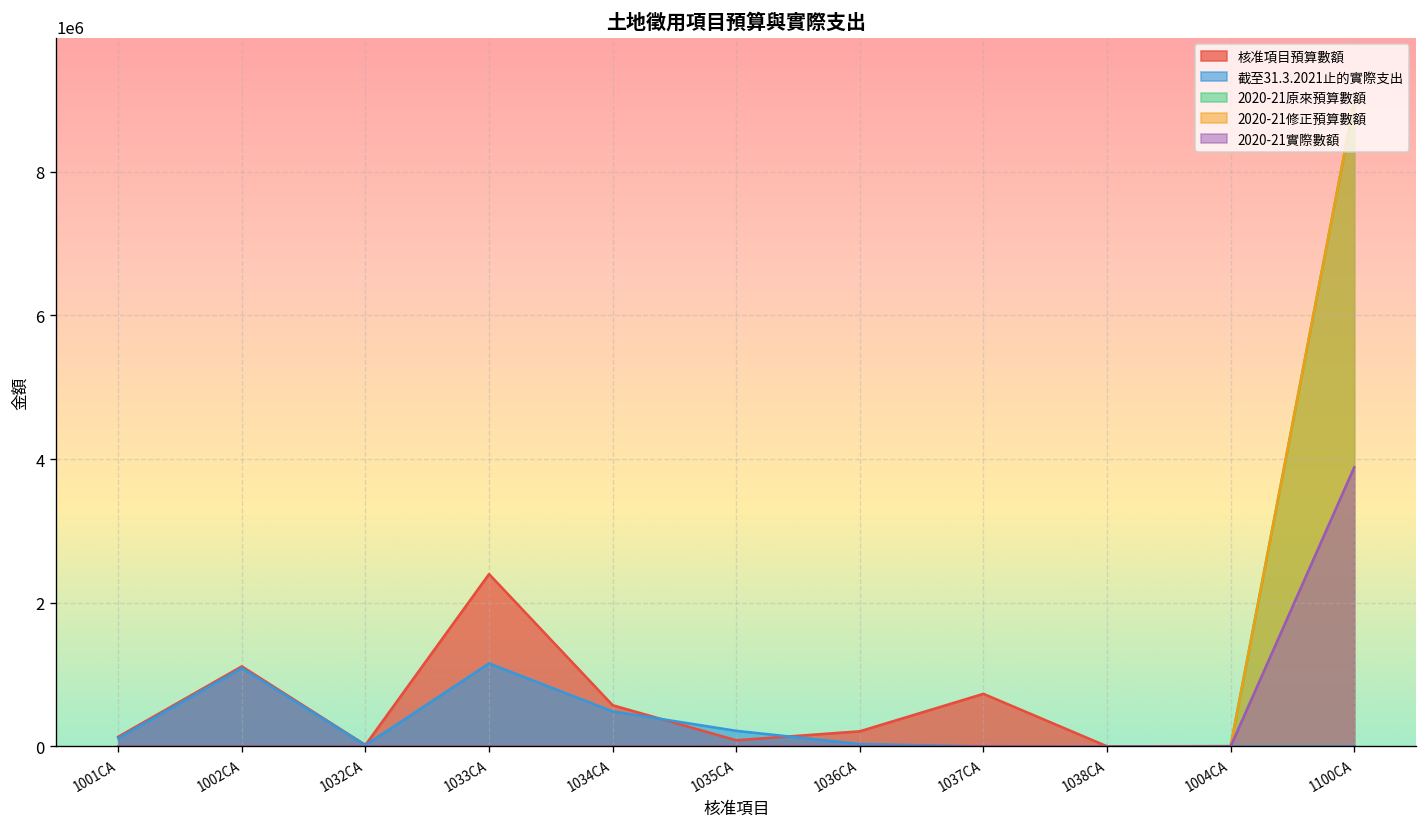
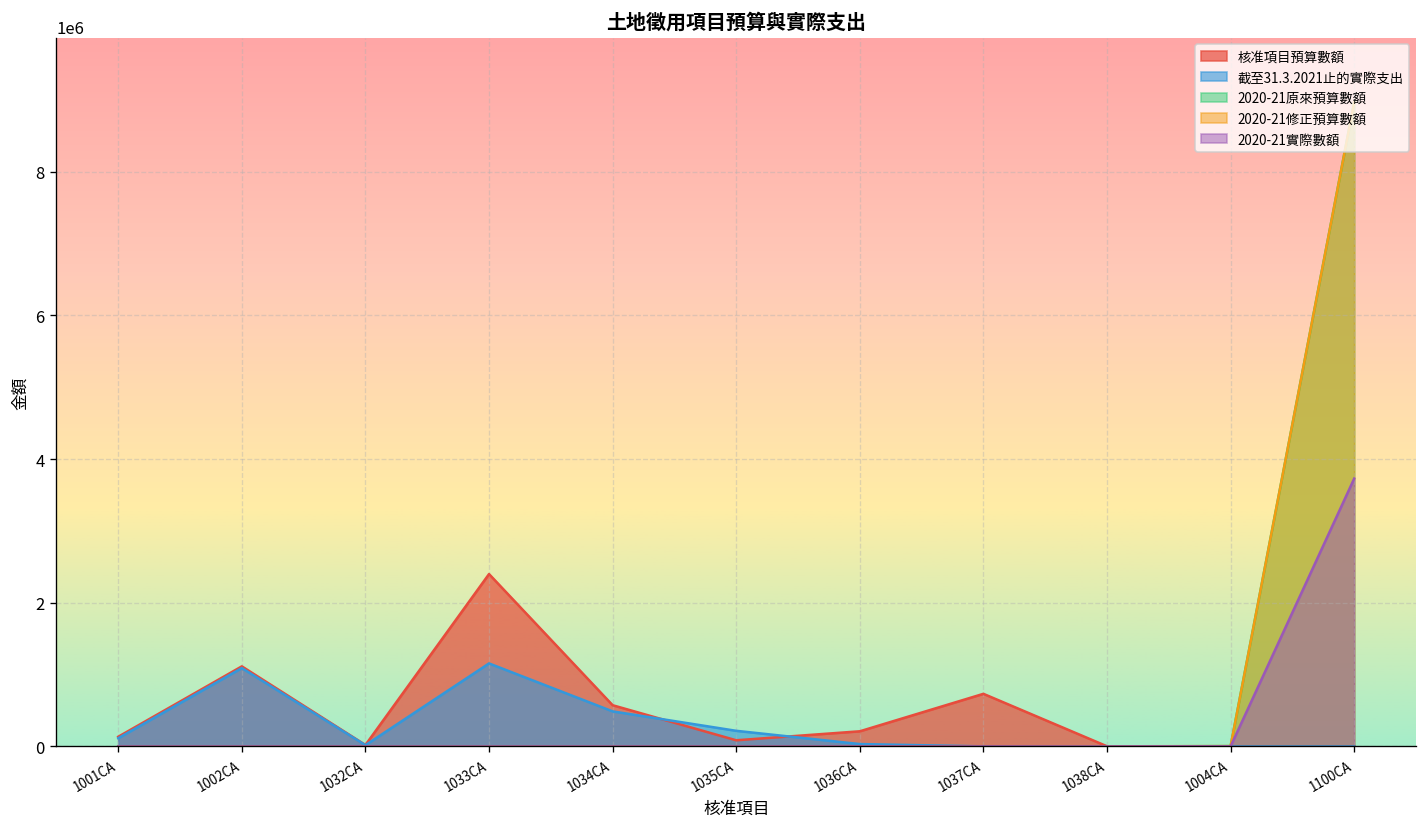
2020-21實際數額, 1100CA: 3900000 -> 3700000
